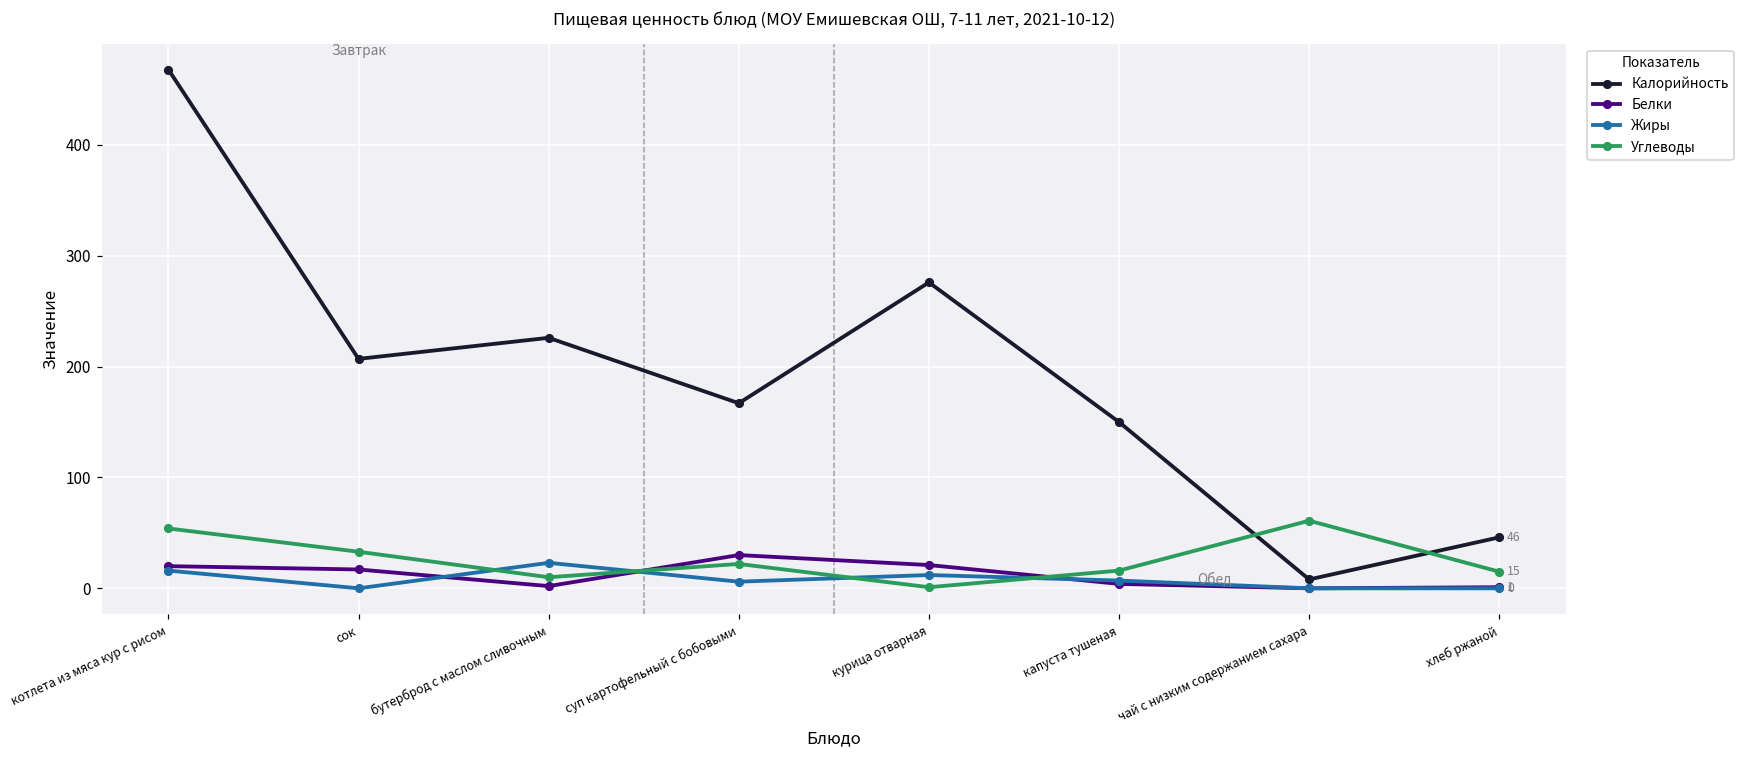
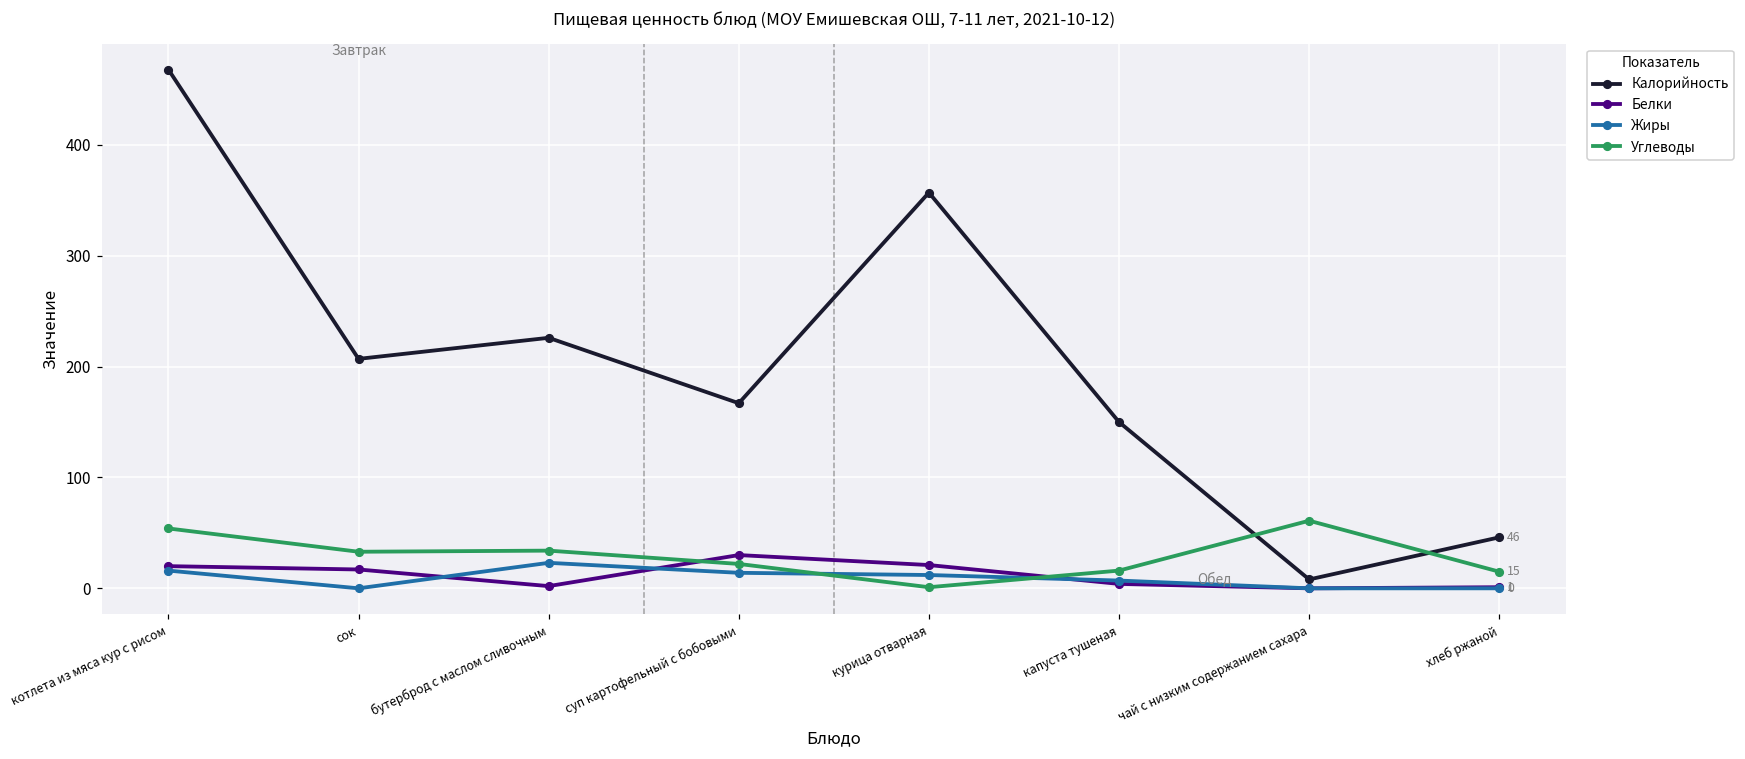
Углеводы, бутерброд с маслом сливочным: 10 -> 34
Жиры, суп картофельный с бобовыми: 6 -> 14
Калорийность, курица отварная: 276 -> 357
